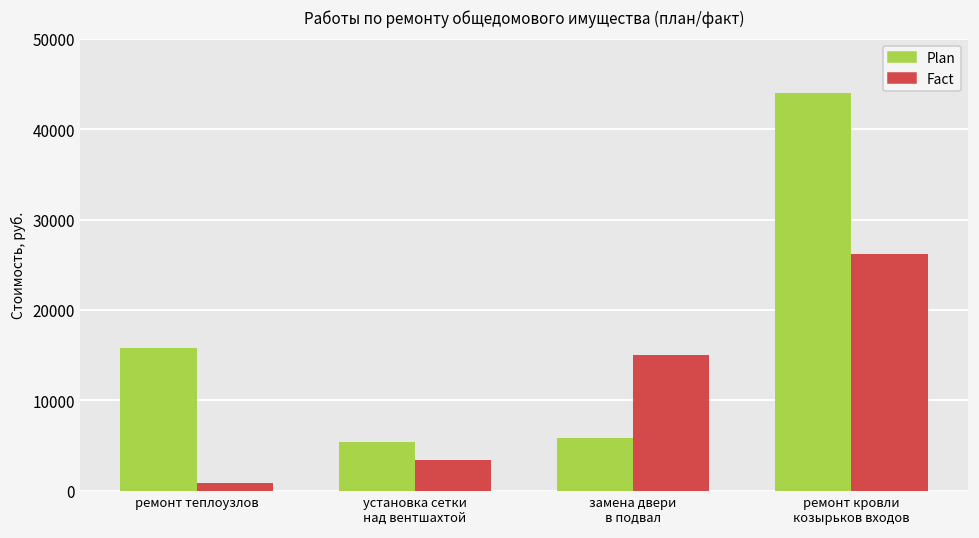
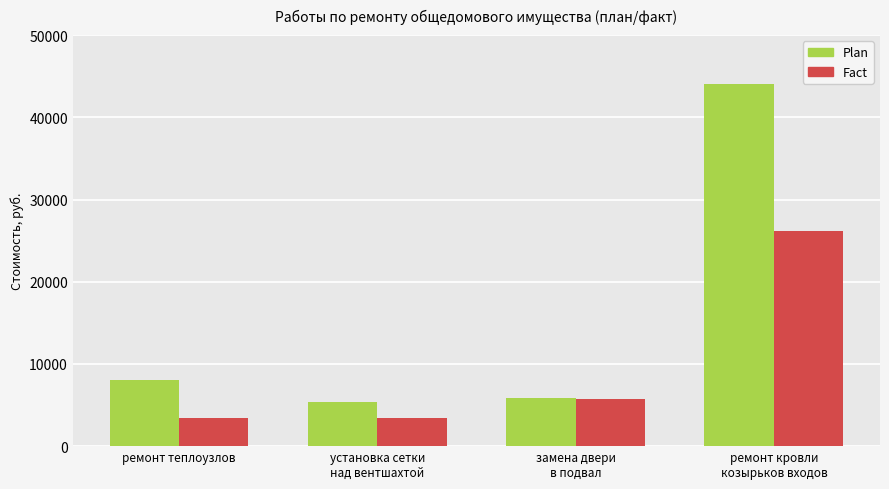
Plan, ремонт теплоузлов: 16000 -> 8000
Fact, ремонт теплоузлов: 1000 -> 3000
Fact, замена двери в подвал: 15000 -> 6000
